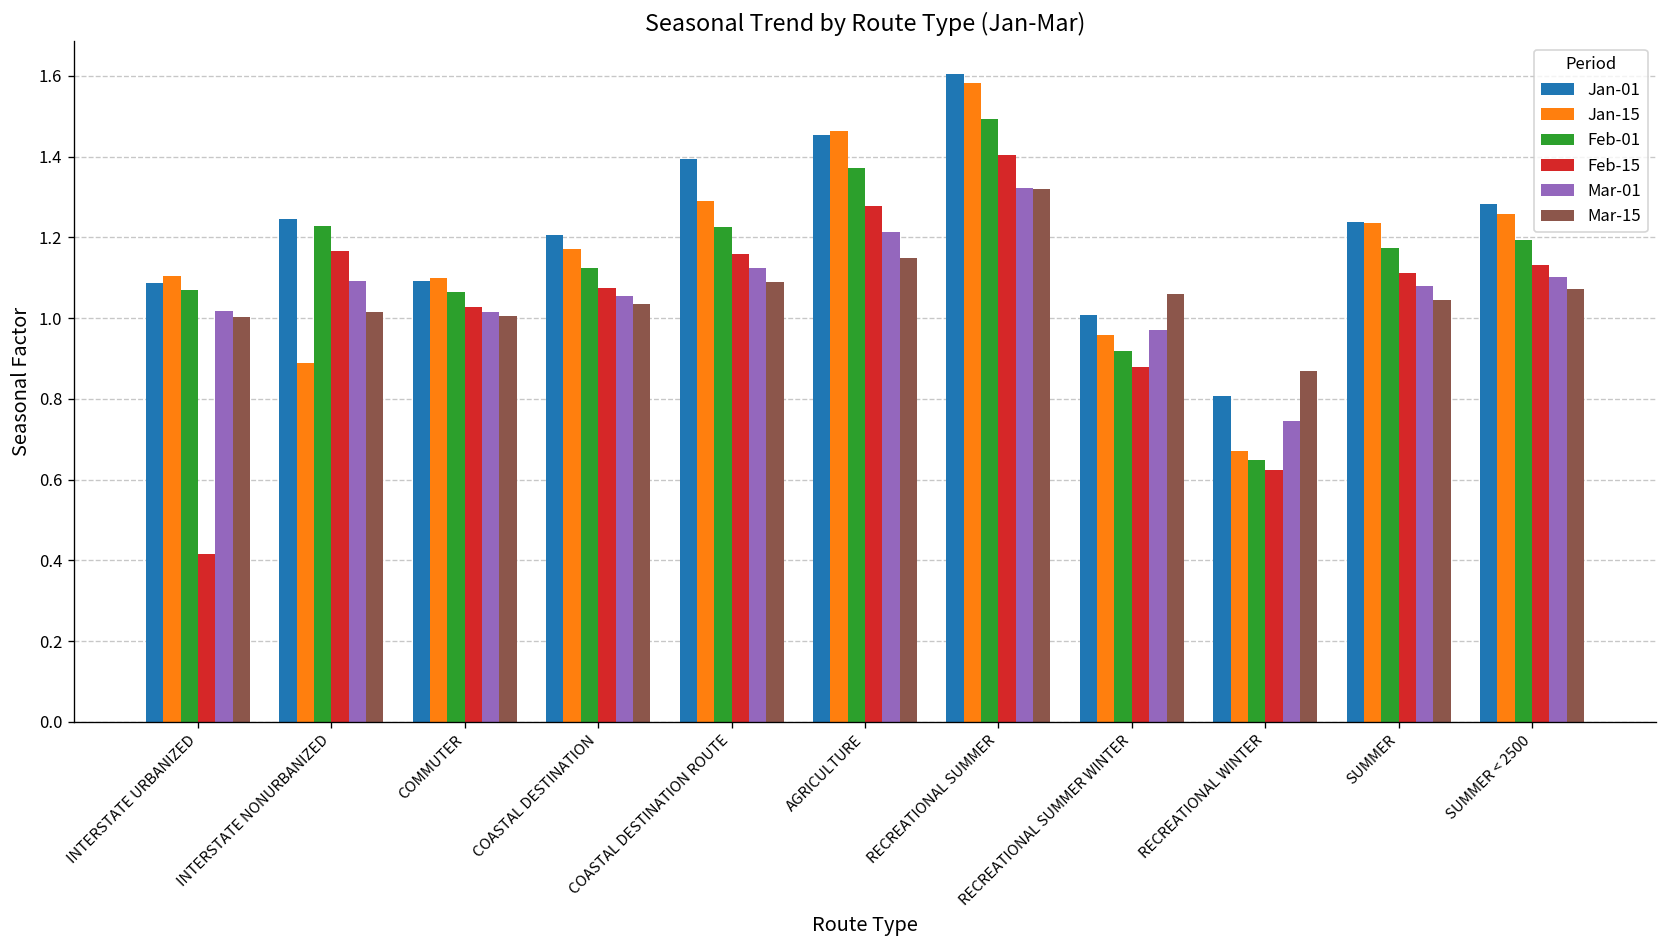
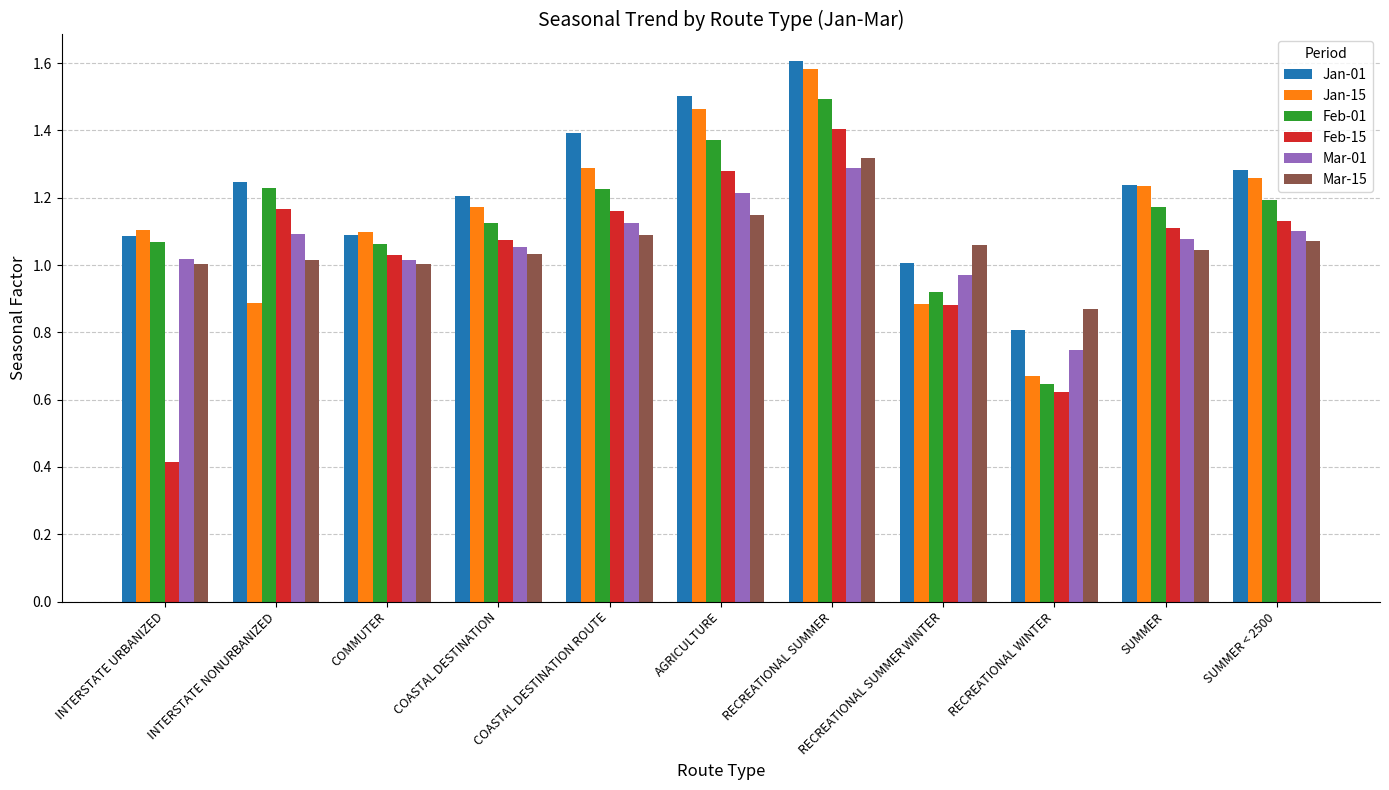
Jan-01, AGRICULTURE: 1.45 -> 1.50
Mar-01, RECREATIONAL SUMMER: 1.32 -> 1.29
Jan-15, RECREATIONAL SUMMER WINTER: 0.96 -> 0.88
